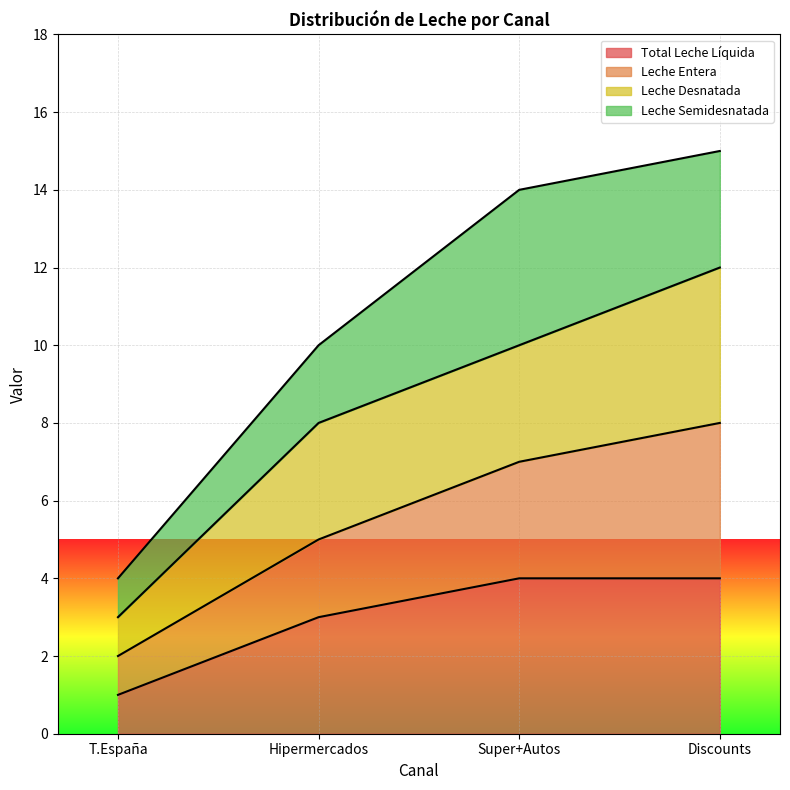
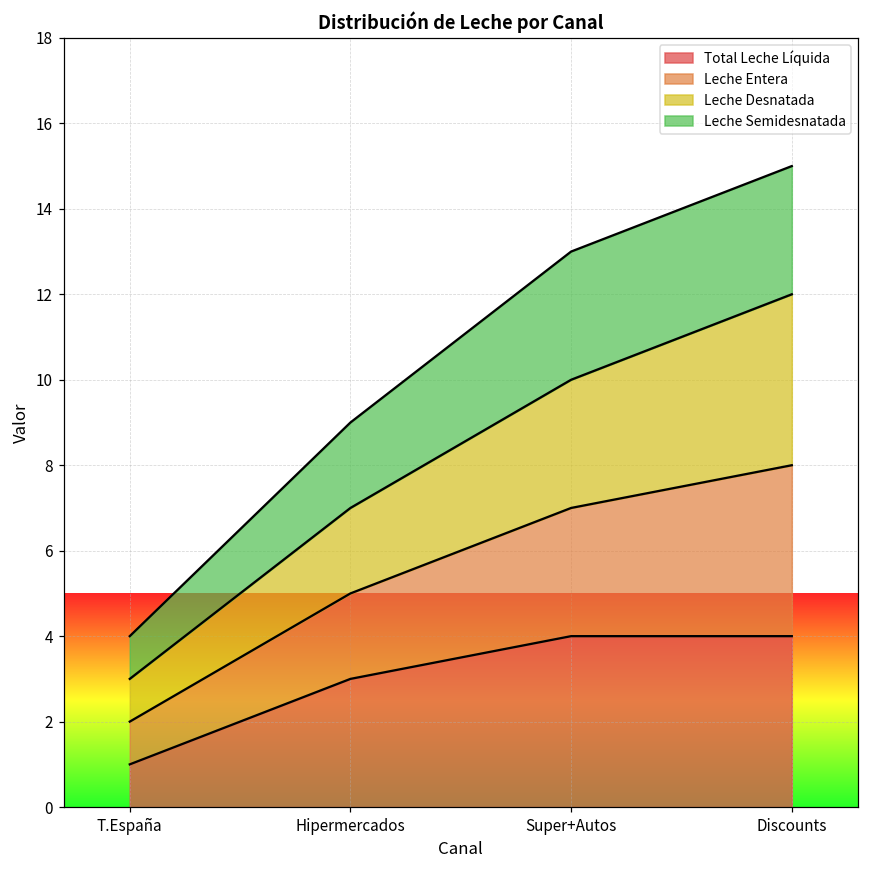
Leche Desnatada, Hipermercados: 3 -> 2
Leche Semidesnatada, Super+Autos: 4 -> 3
